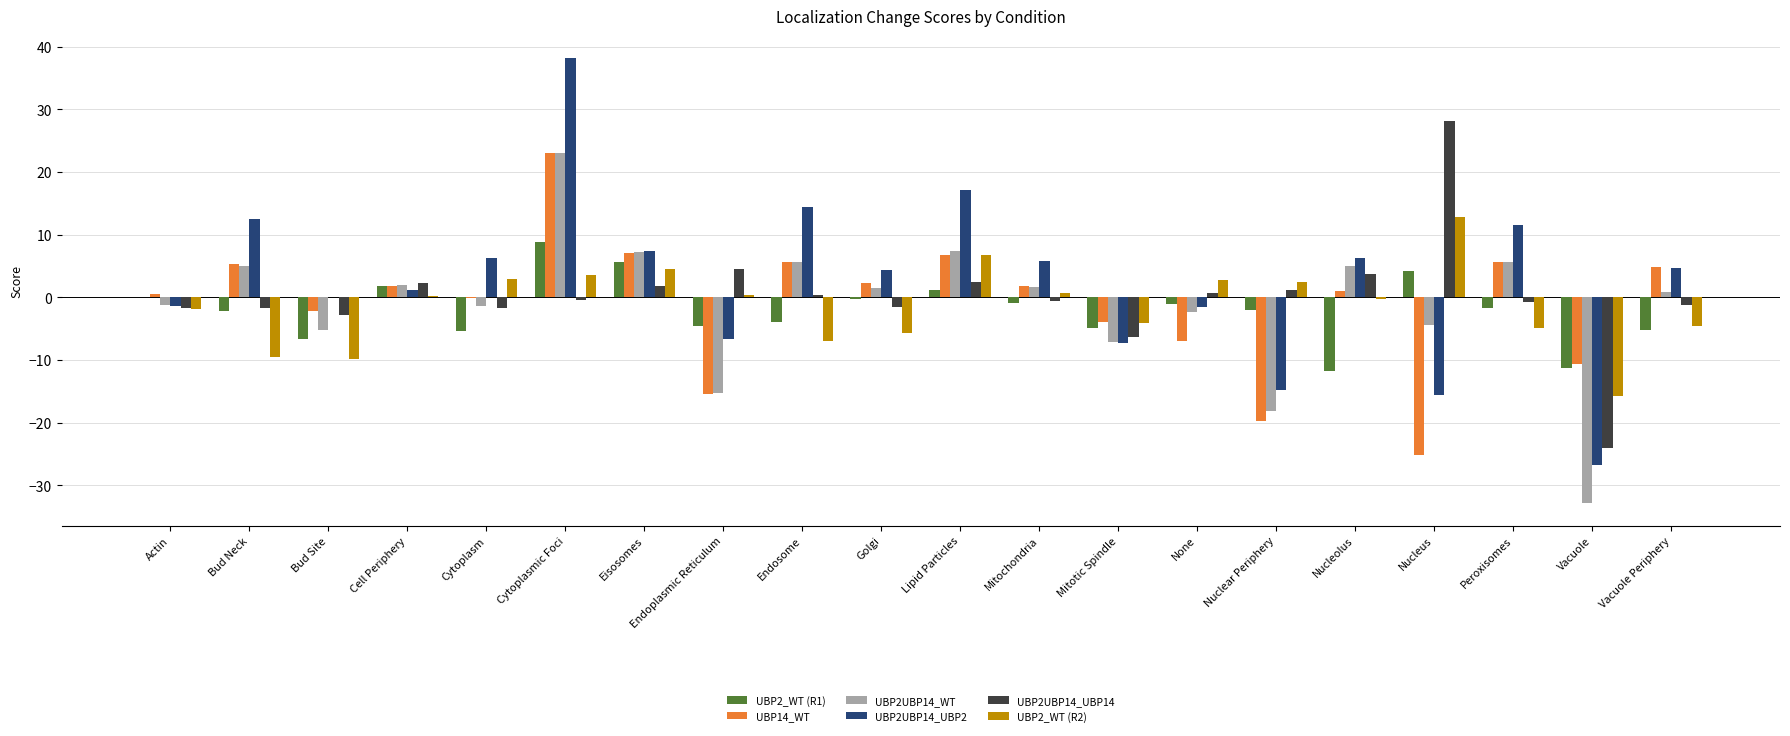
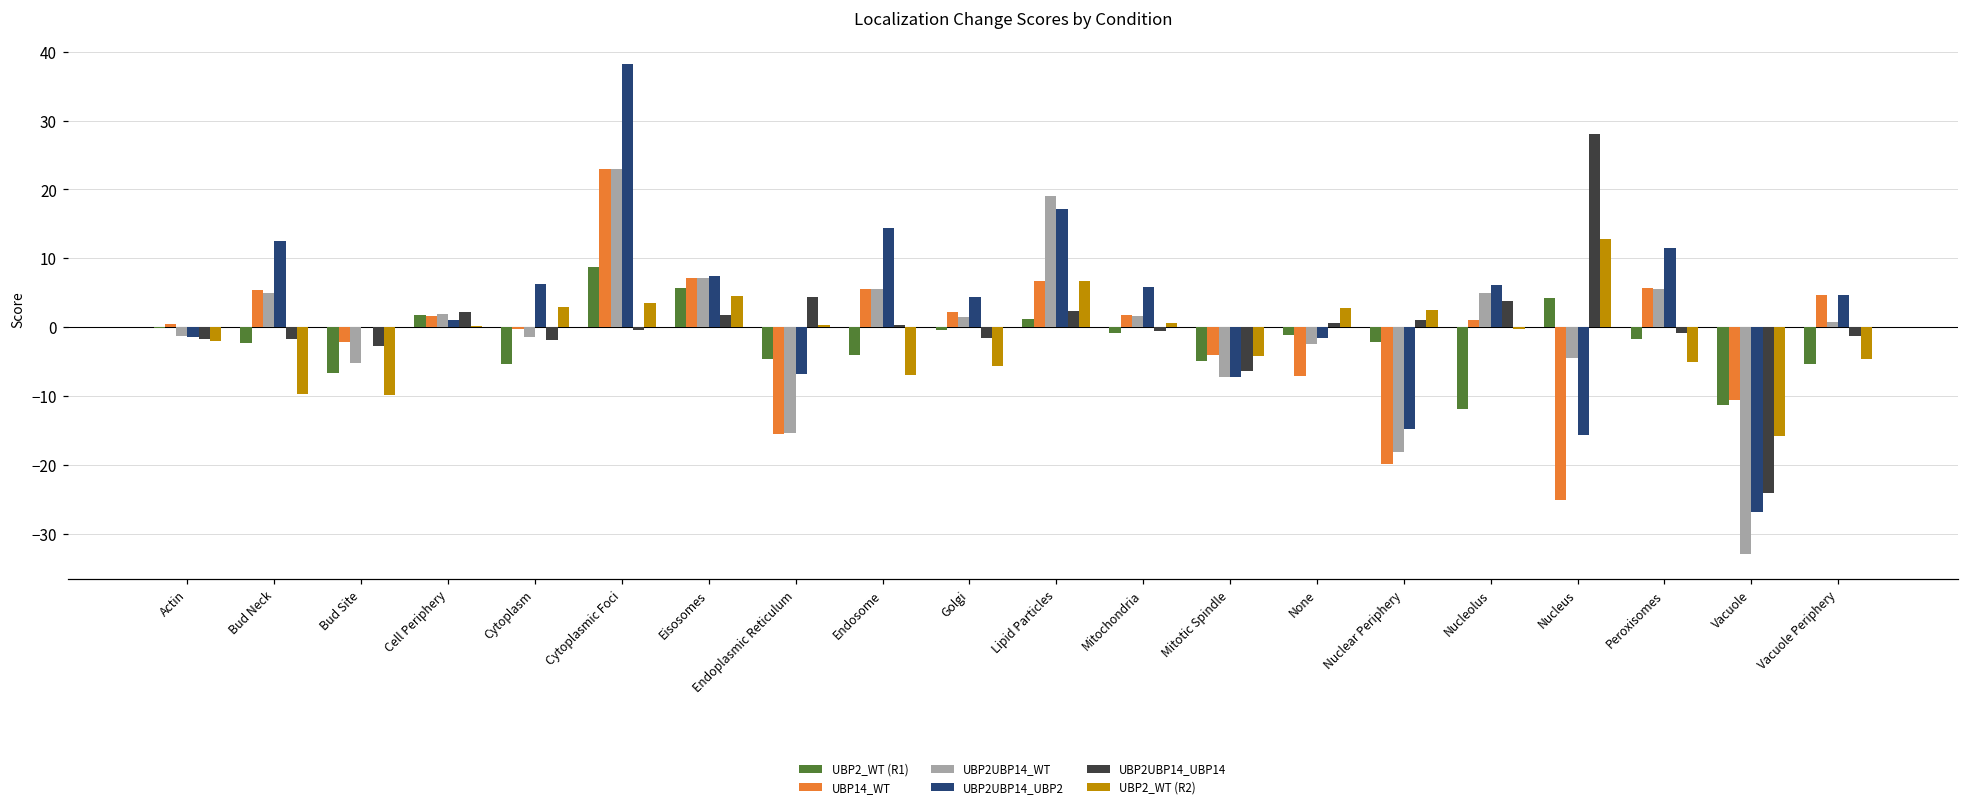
UBP2UBP14_WT, Lipid Particles: 7 -> 19
